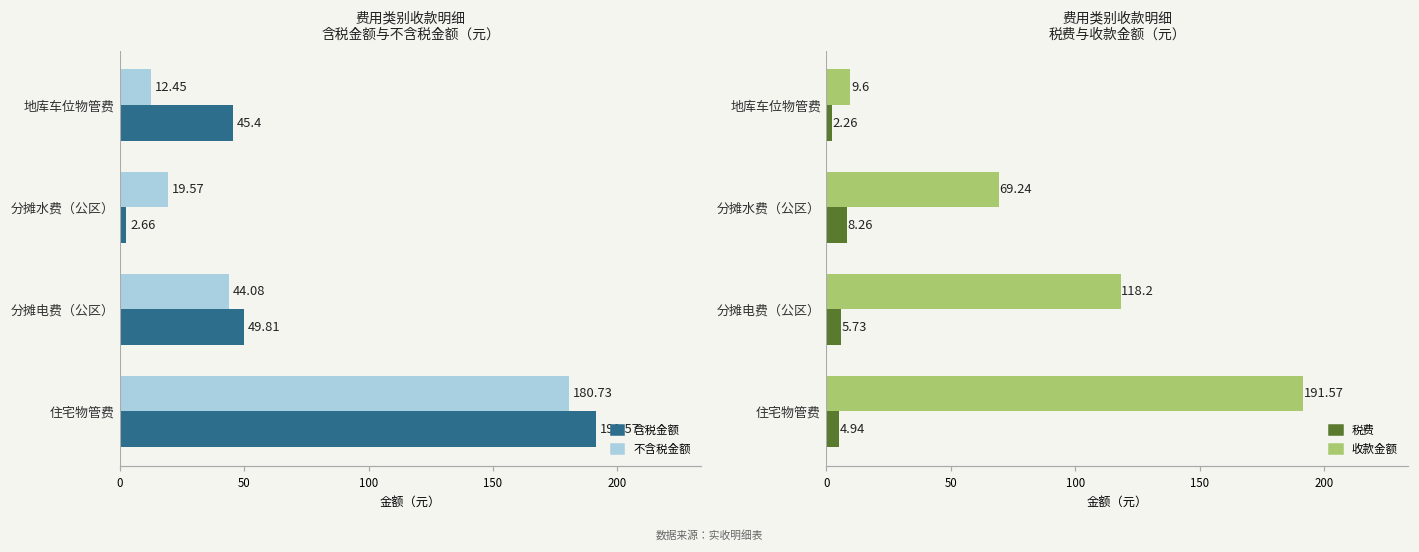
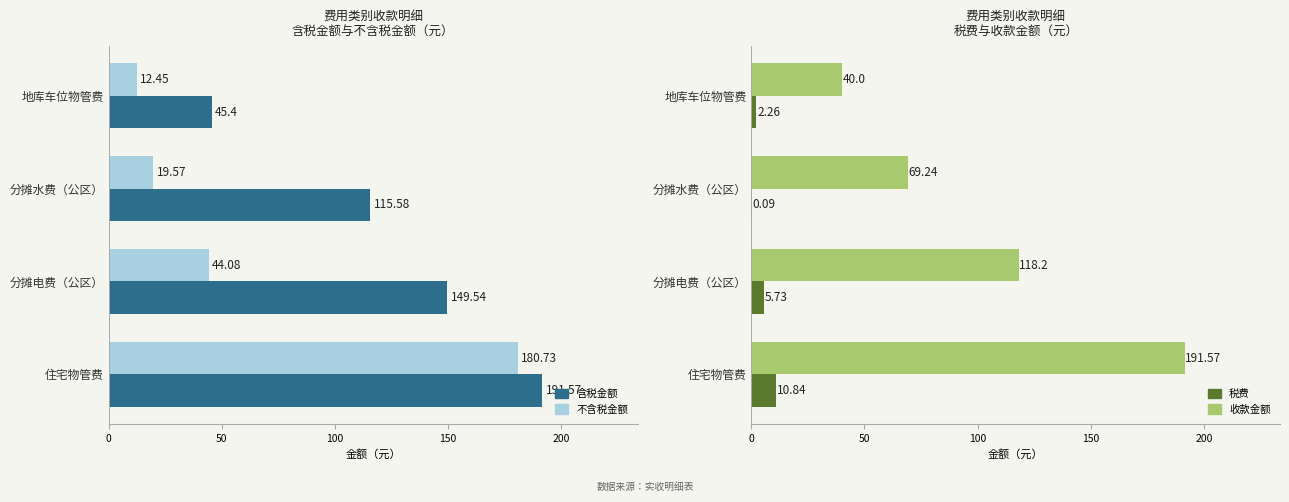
费用类别收款明细 含税金额与不含税金额（元）, 含税金额, 分摊水费（公区）: 2.66 -> 115.58
费用类别收款明细 含税金额与不含税金额（元）, 含税金额, 分摊电费（公区）: 49.81 -> 149.54
费用类别收款明细 税费与收款金额（元）, 收款金额, 地库车位物管费: 9.6 -> 40.0
费用类别收款明细 税费与收款金额（元）, 税费, 分摊水费（公区）: 8.26 -> 0.09
费用类别收款明细 税费与收款金额（元）, 税费, 住宅物管费: 4.94 -> 10.84
